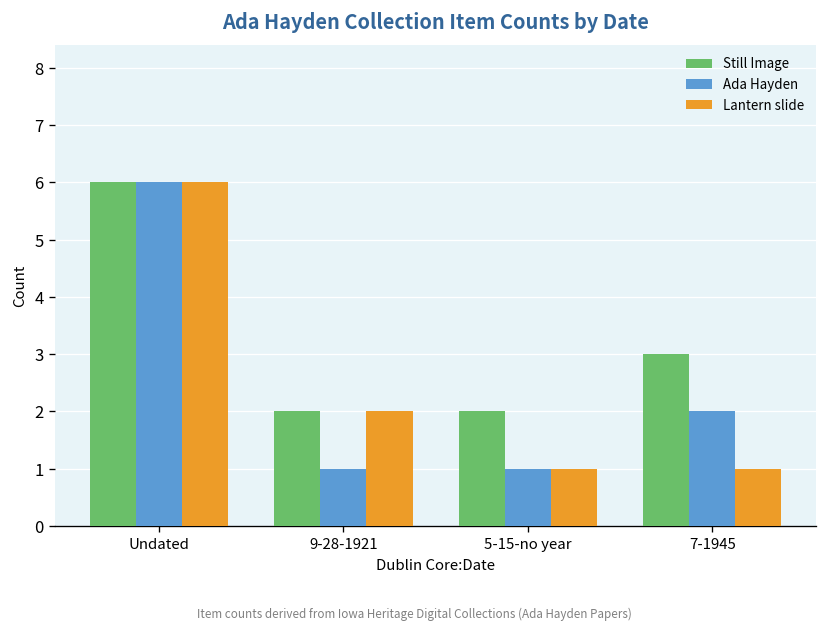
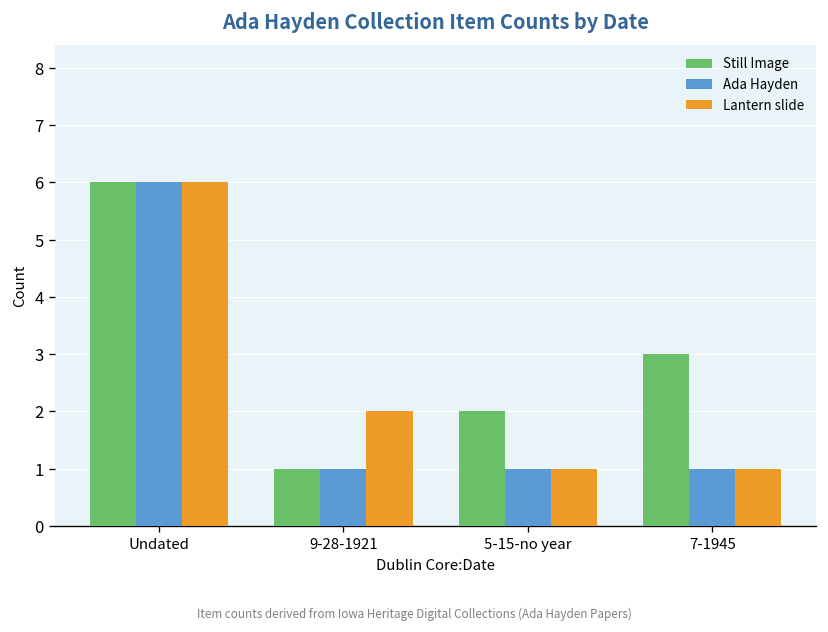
Still Image, 9-28-1921: 2 -> 1
Ada Hayden, 7-1945: 2 -> 1
